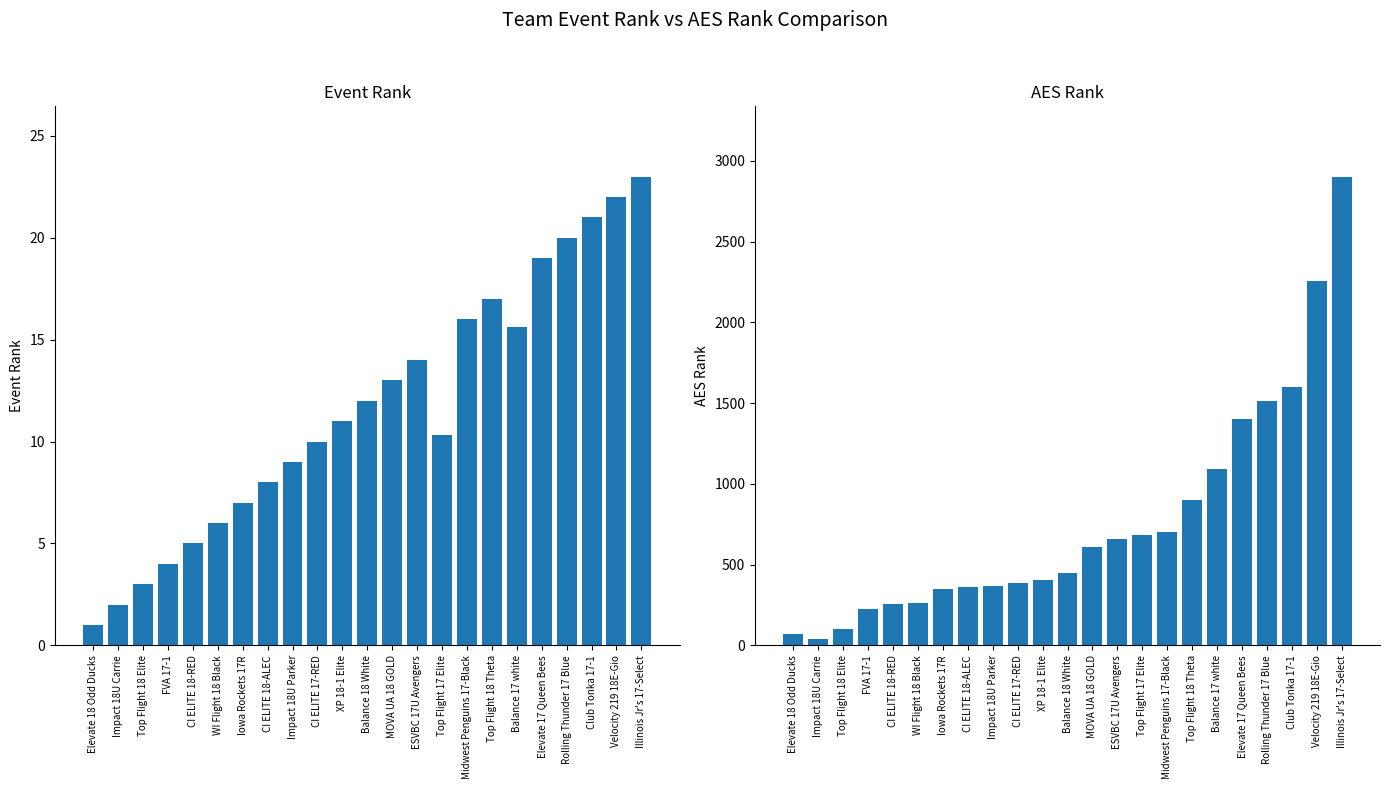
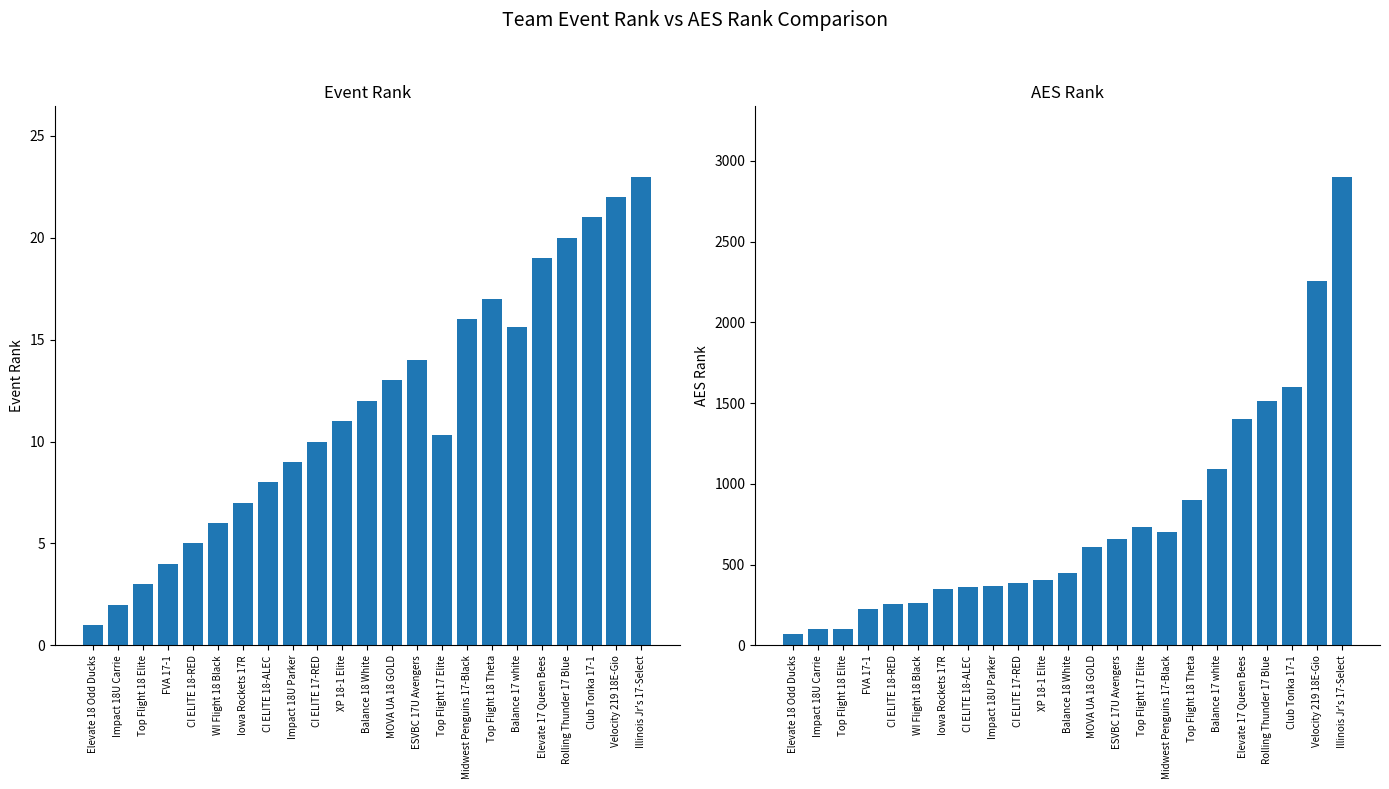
AES Rank, Impact 18U Carrie: 40 -> 100
AES Rank, Top Flight 17 Elite: 680 -> 730
